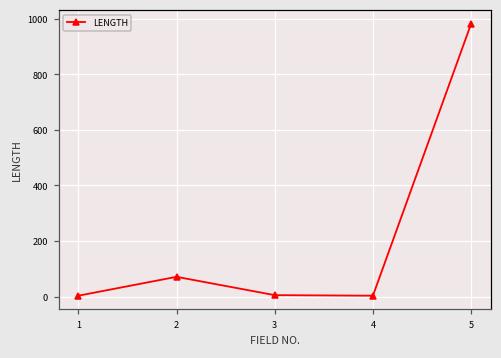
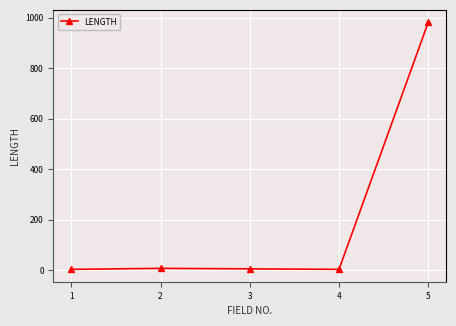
2: 70 -> 10
